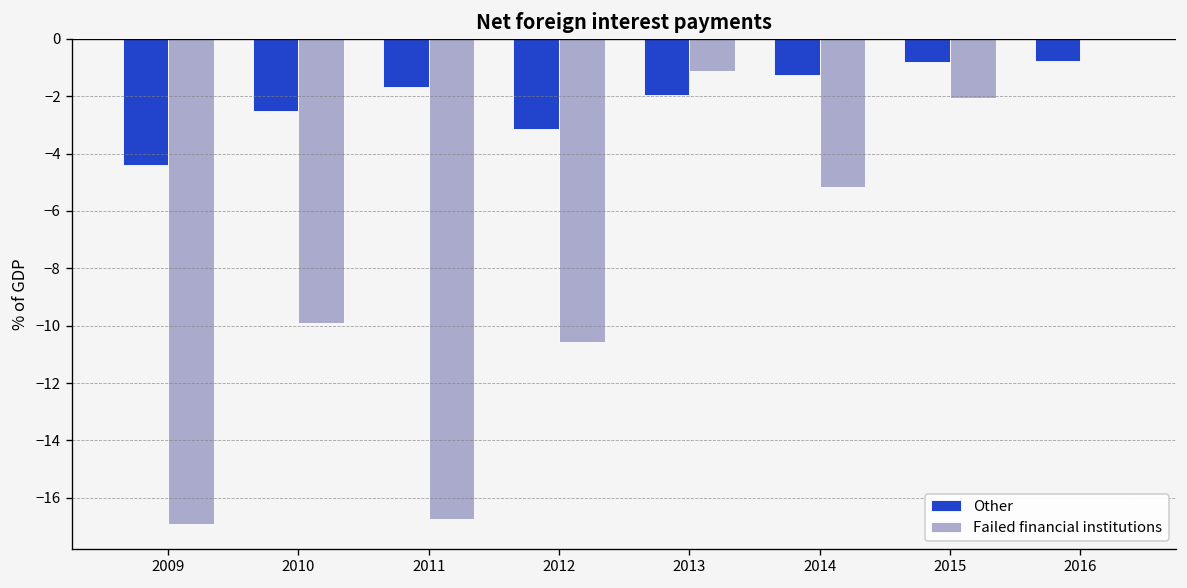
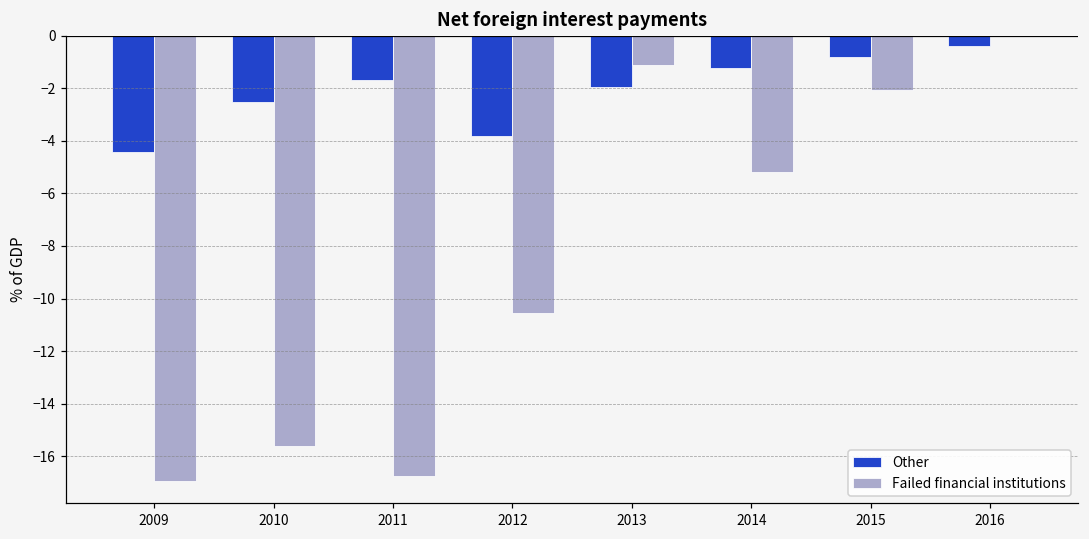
Failed financial institutions, 2010: -9.9 -> -15.6
Other, 2012: -3.1 -> -3.8
Other, 2016: -0.8 -> -0.4
